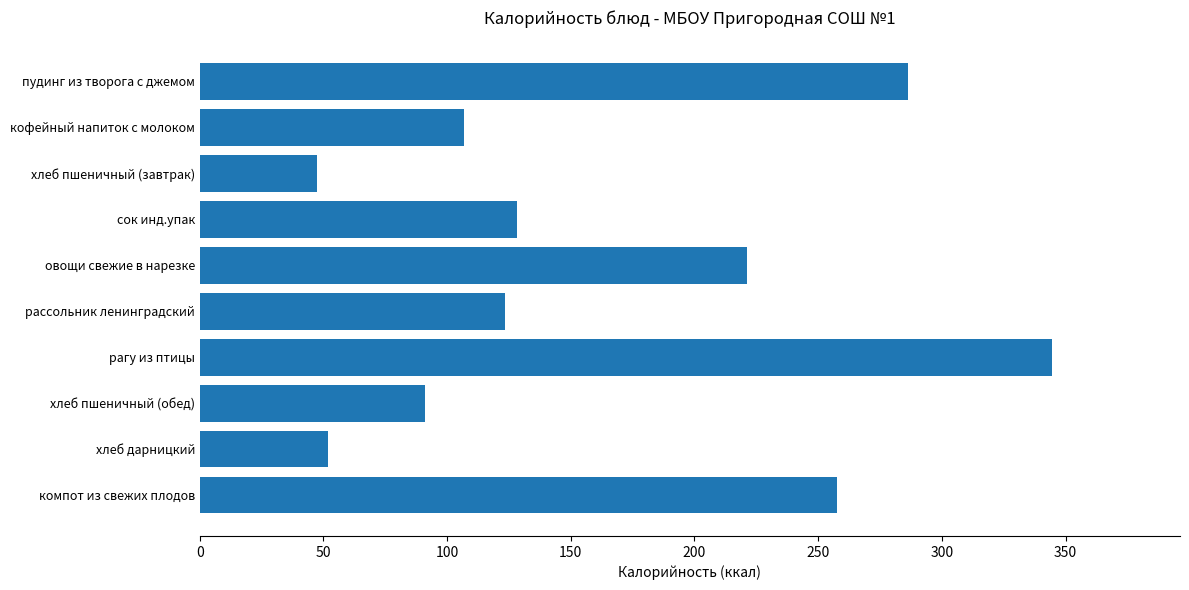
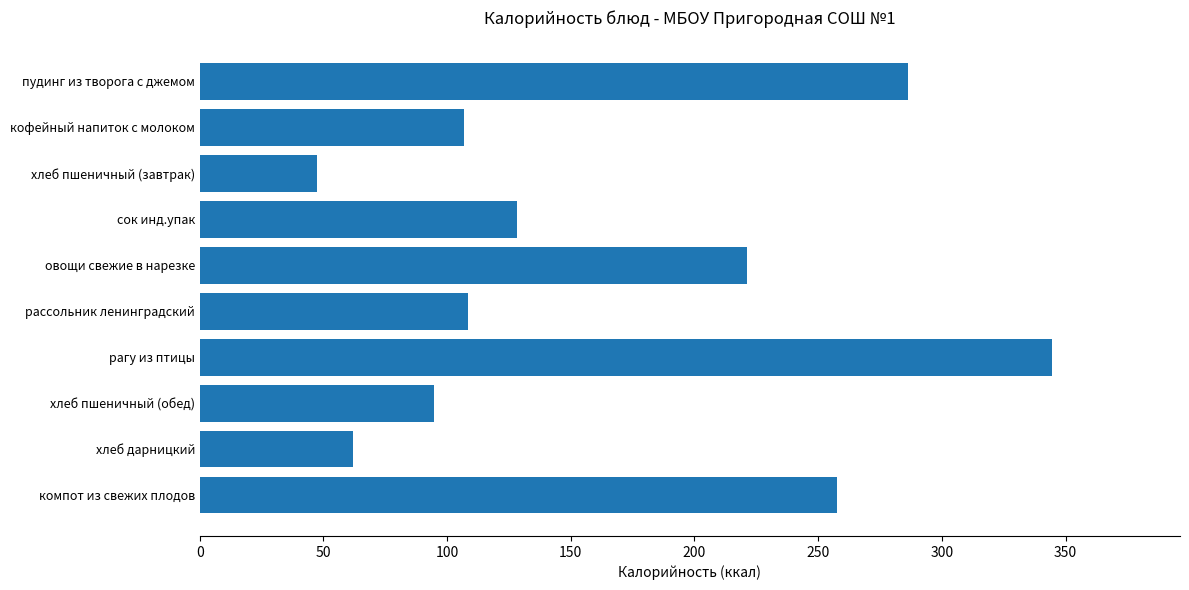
рассольник ленинградский: 123 -> 109
хлеб пшеничный (обед): 91 -> 95
хлеб дарницкий: 52 -> 62
